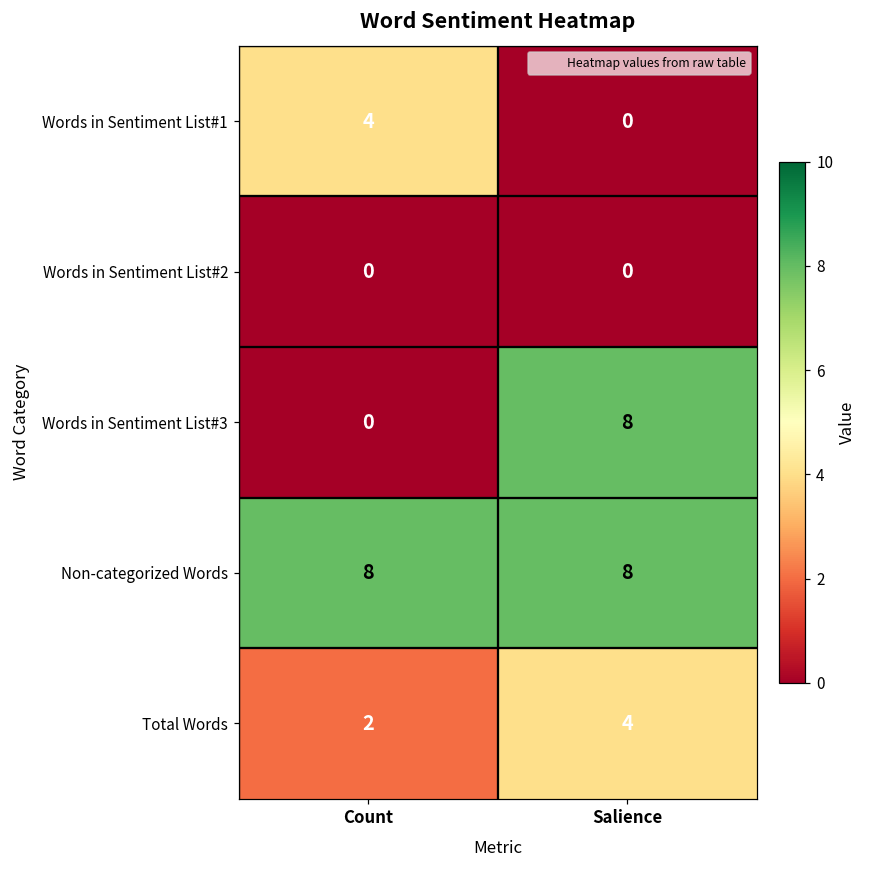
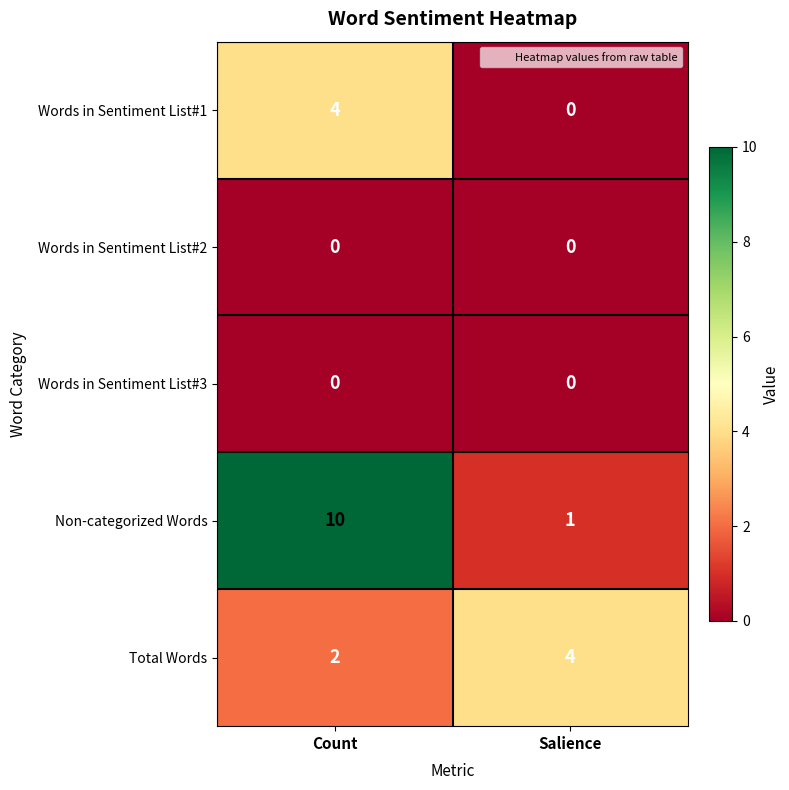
Words in Sentiment List#3, Salience: 8 -> 0
Non-categorized Words, Count: 8 -> 10
Non-categorized Words, Salience: 8 -> 1
